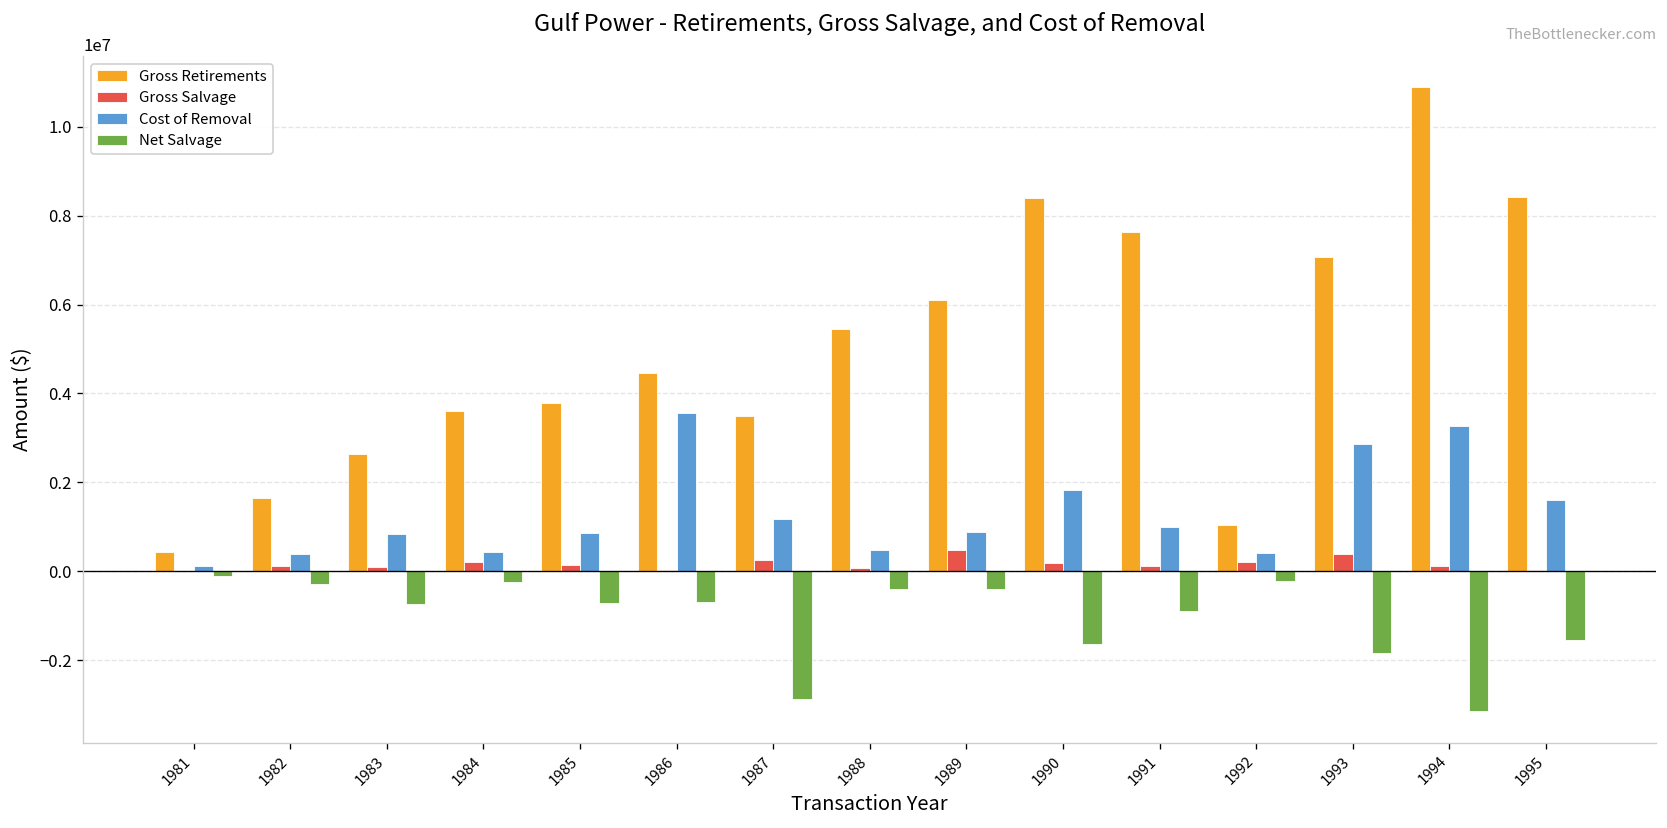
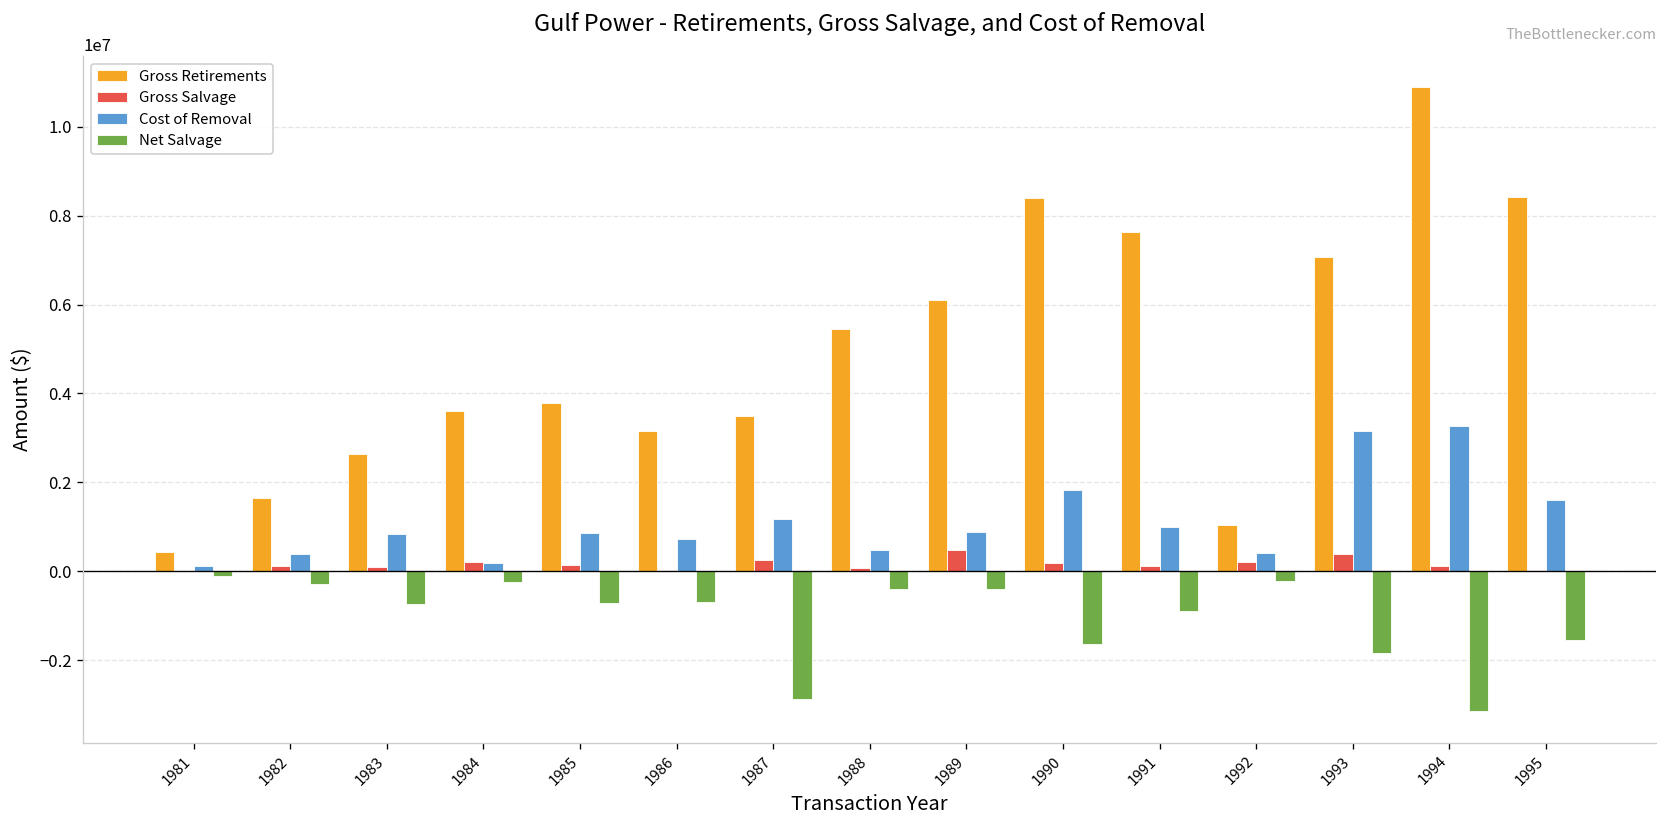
Cost of Removal, 1984: 400000 -> 200000
Gross Retirements, 1986: 4500000 -> 3100000
Cost of Removal, 1986: 3600000 -> 700000
Cost of Removal, 1993: 2900000 -> 3100000
